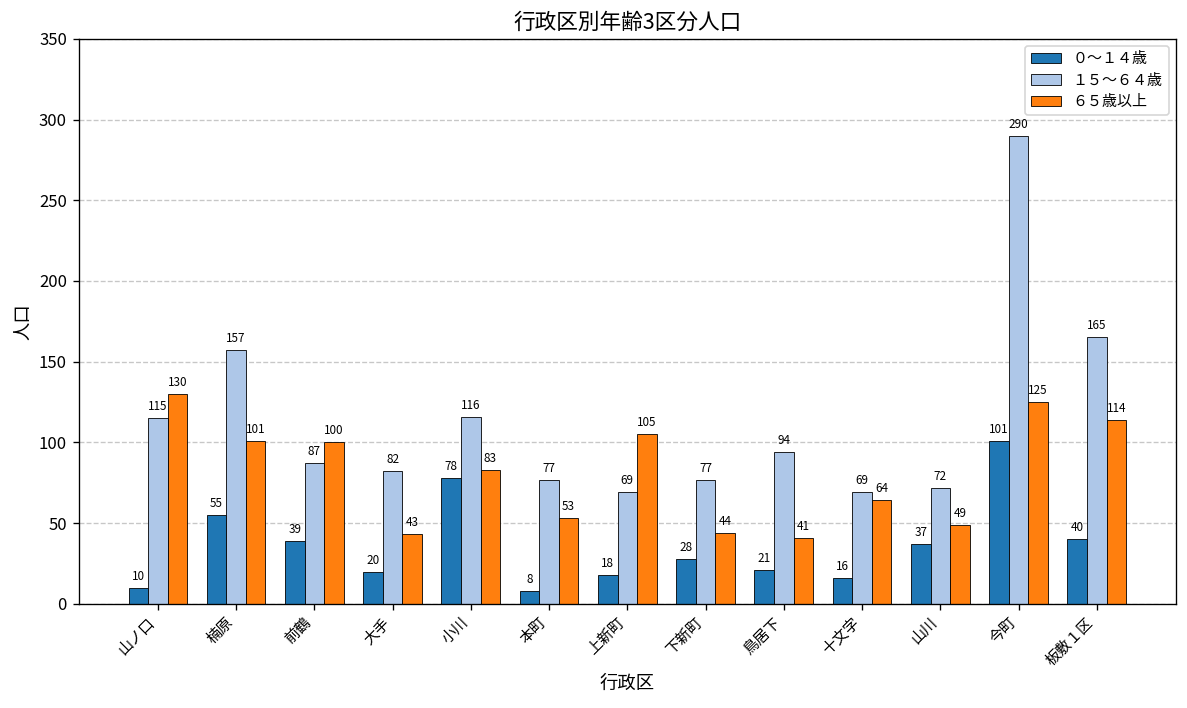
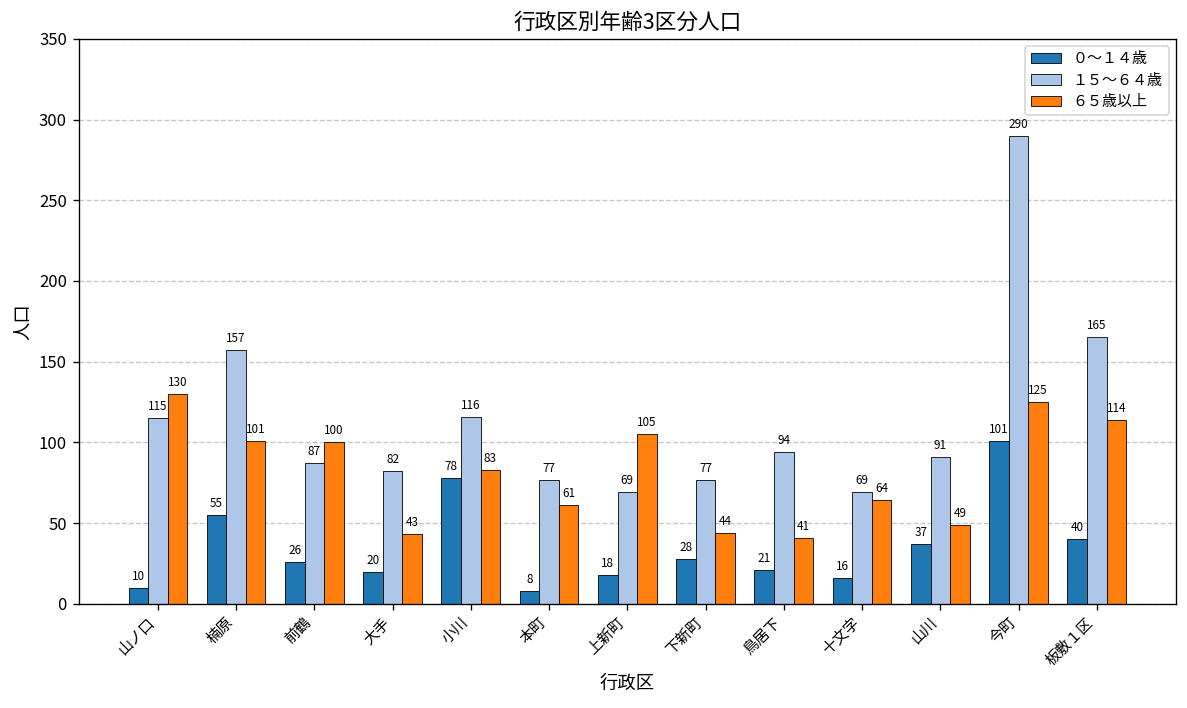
０～１４歳, 前鶴: 39 -> 26
６５歳以上, 本町: 53 -> 61
１５～６４歳, 山川: 72 -> 91
